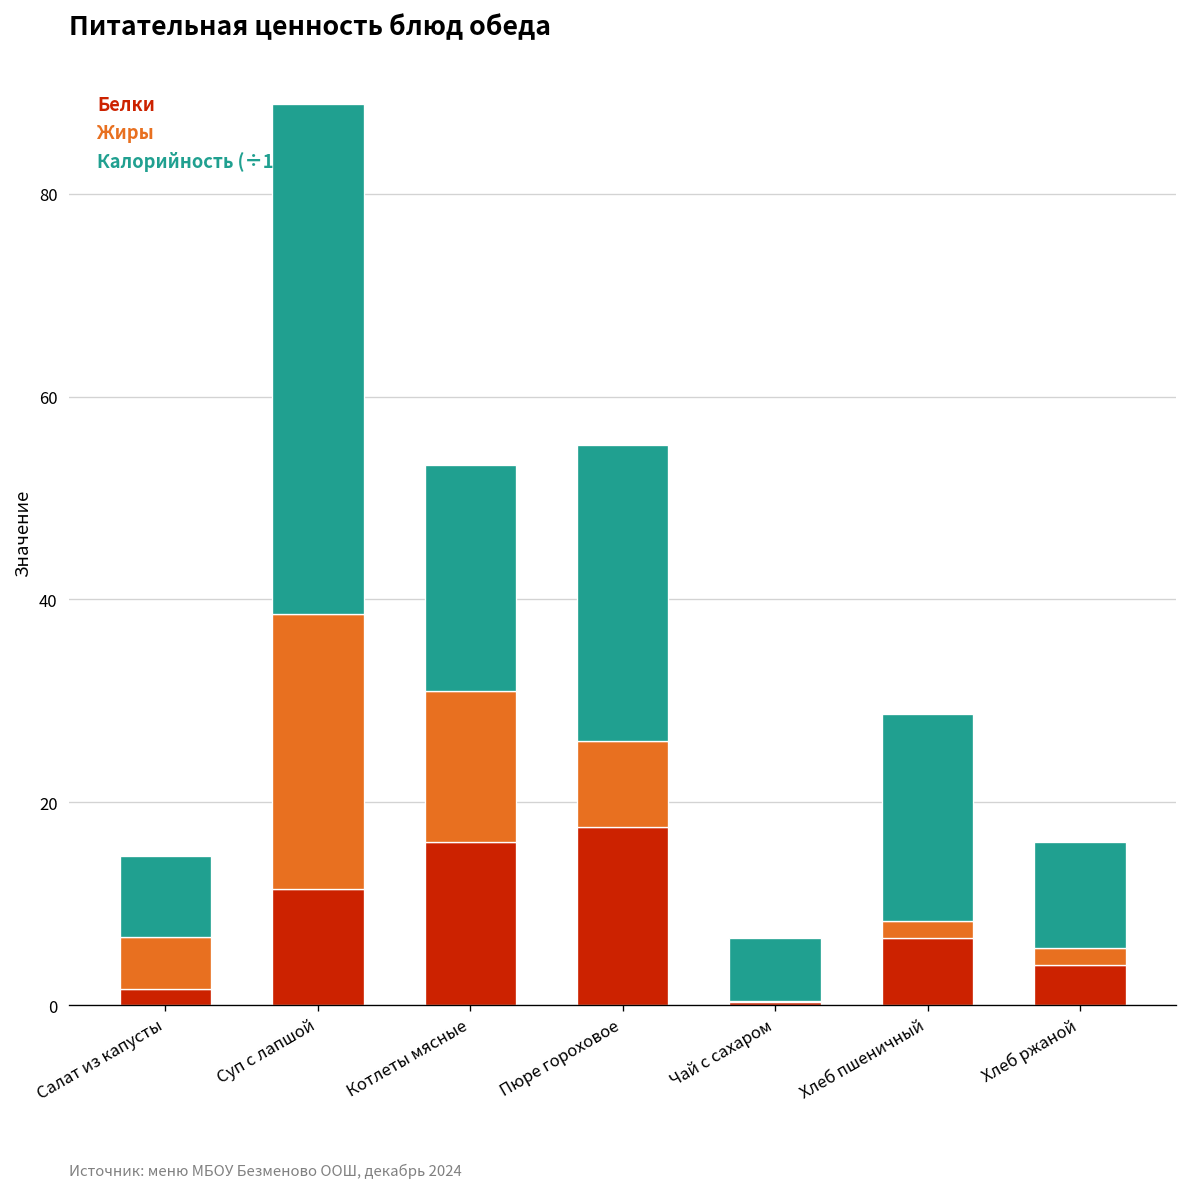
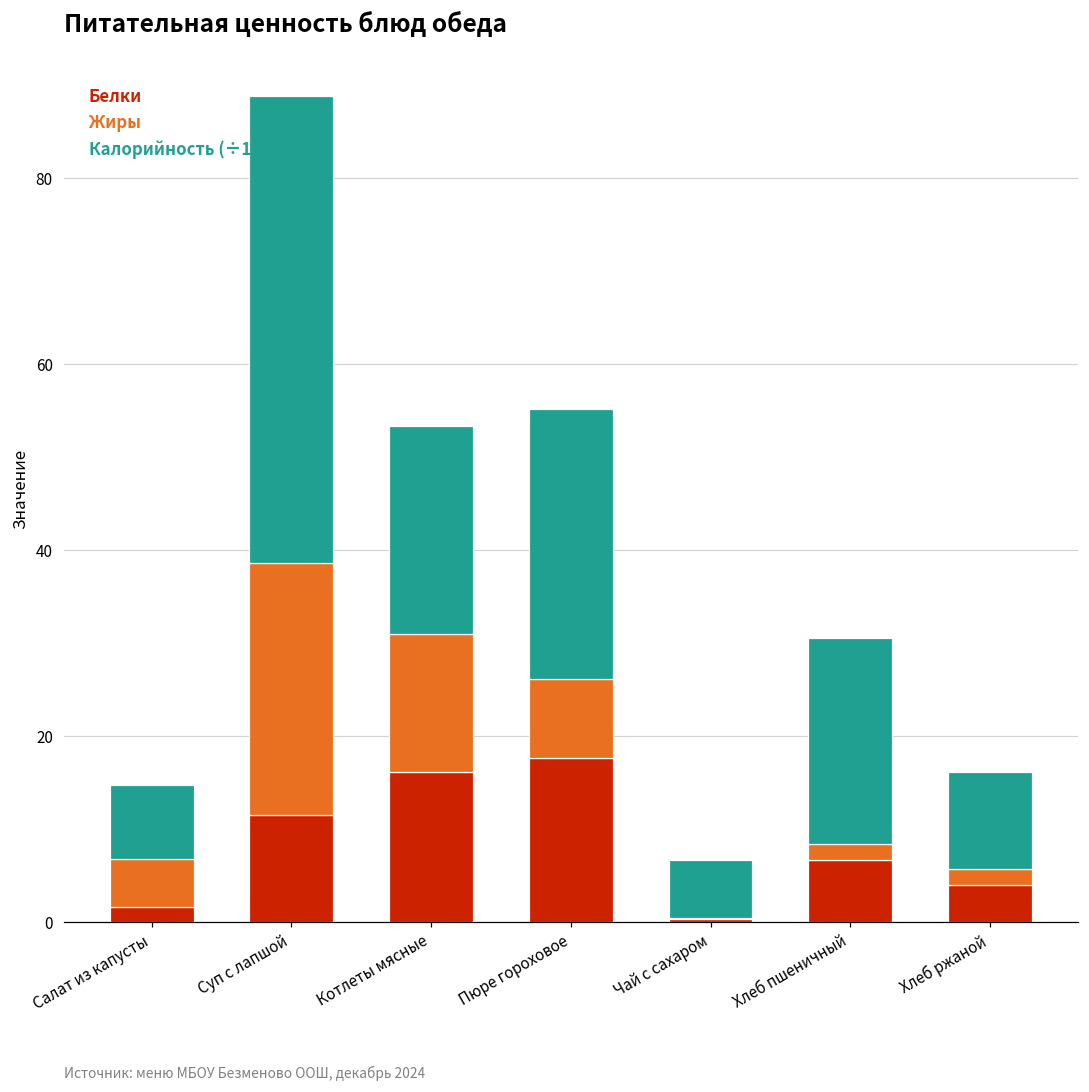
Калорийность (÷10), Хлеб пшеничный: 20 -> 22
